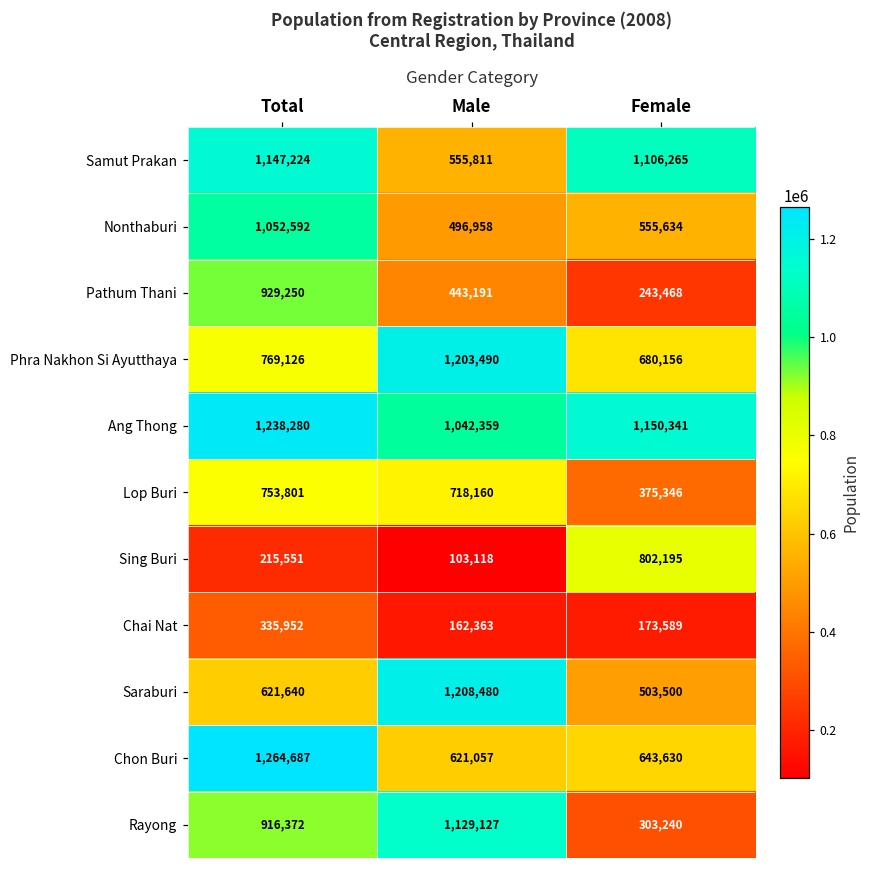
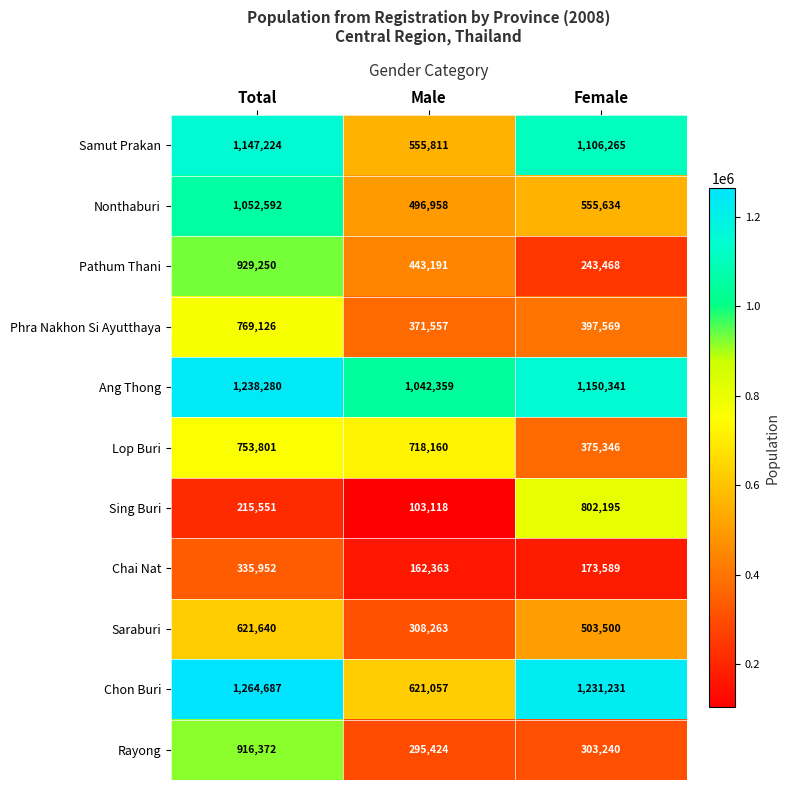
Phra Nakhon Si Ayutthaya, Male: 1,203,490 -> 371,557
Phra Nakhon Si Ayutthaya, Female: 680,156 -> 397,569
Saraburi, Male: 1,208,480 -> 308,263
Chon Buri, Female: 643,630 -> 1,231,231
Rayong, Male: 1,129,127 -> 295,424
